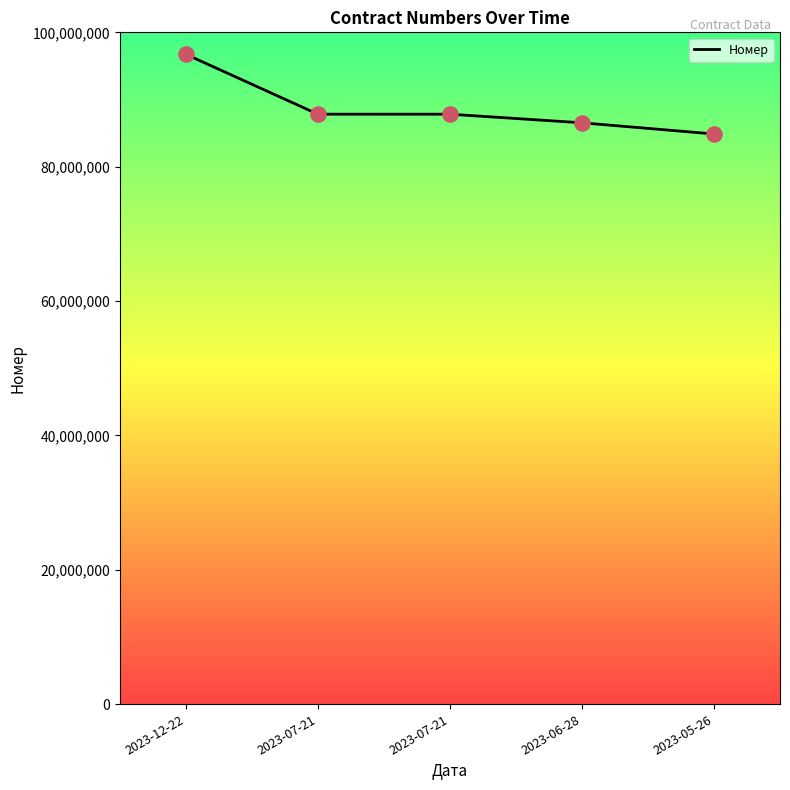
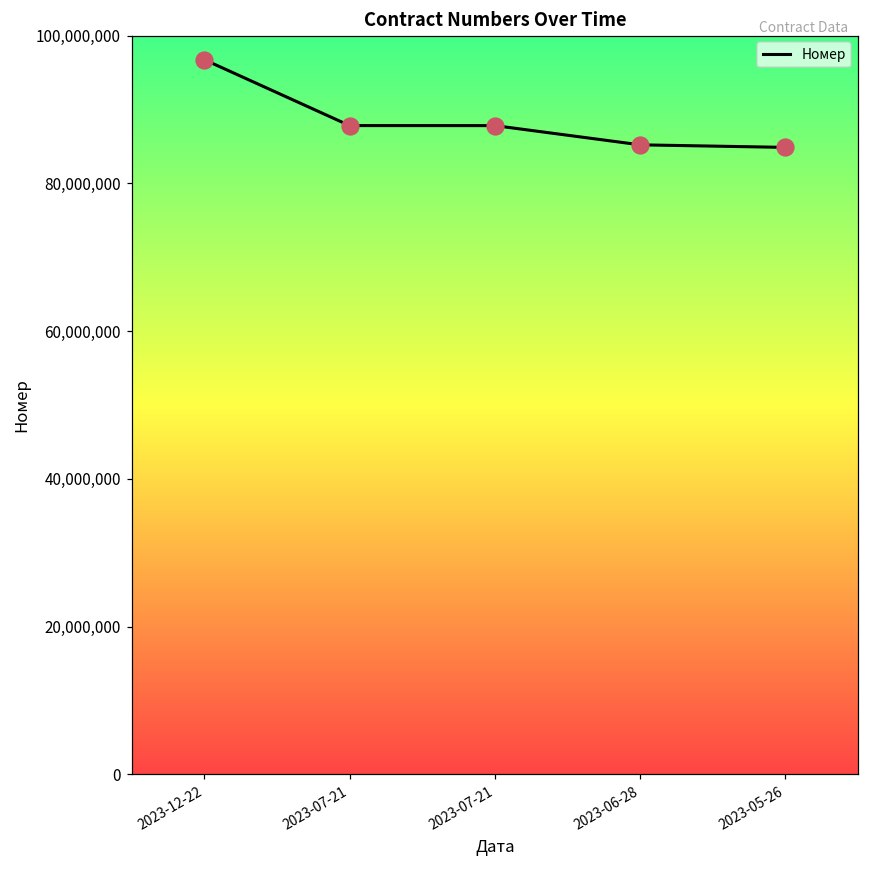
2023-06-28: 87,000,000 -> 85,000,000
